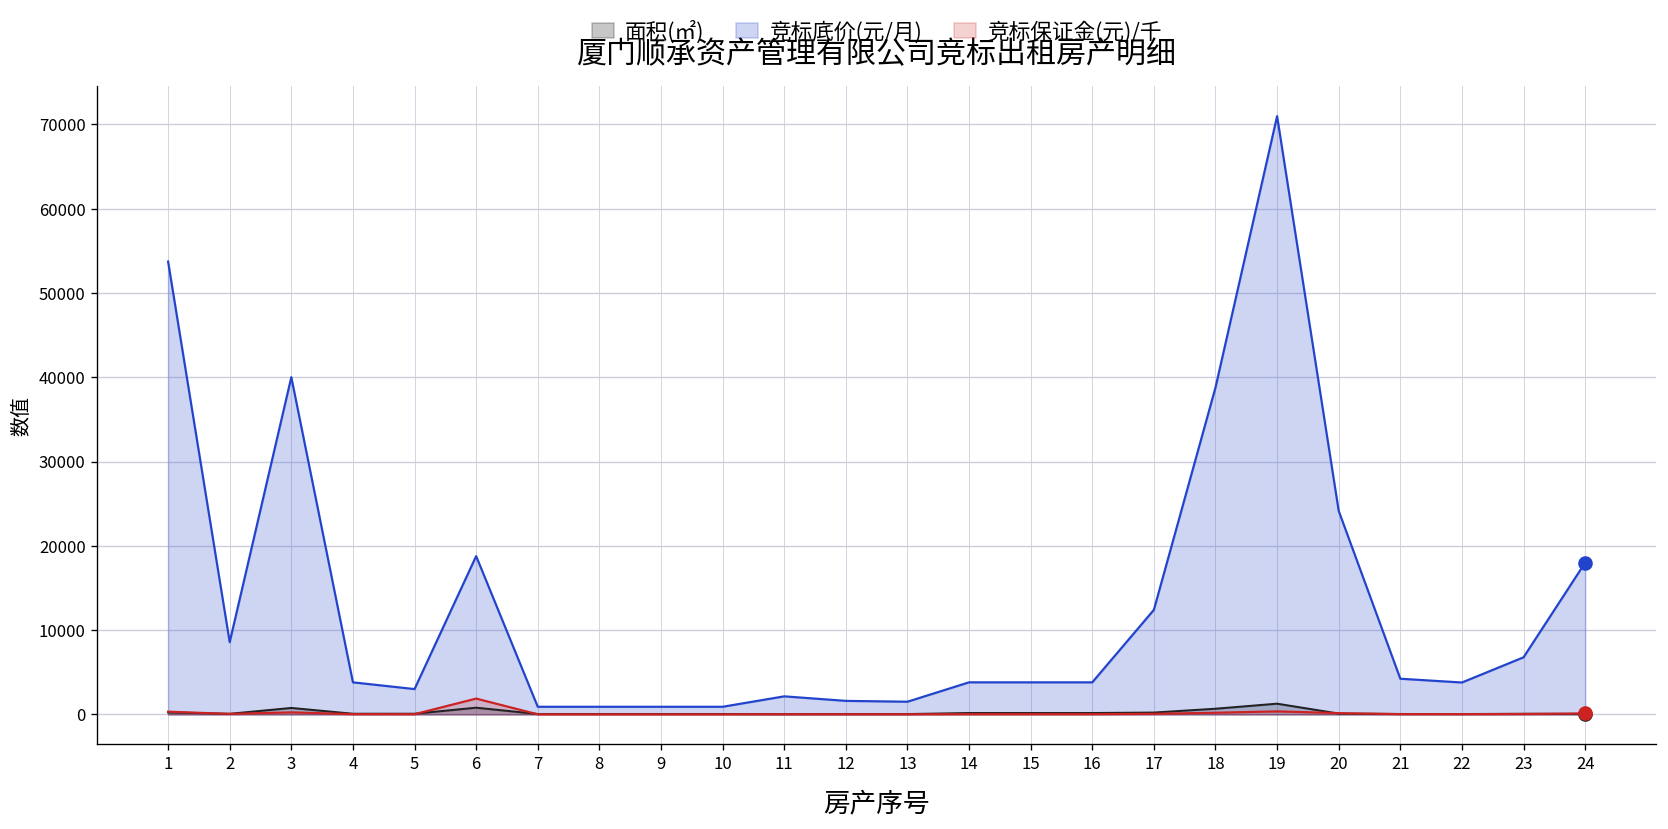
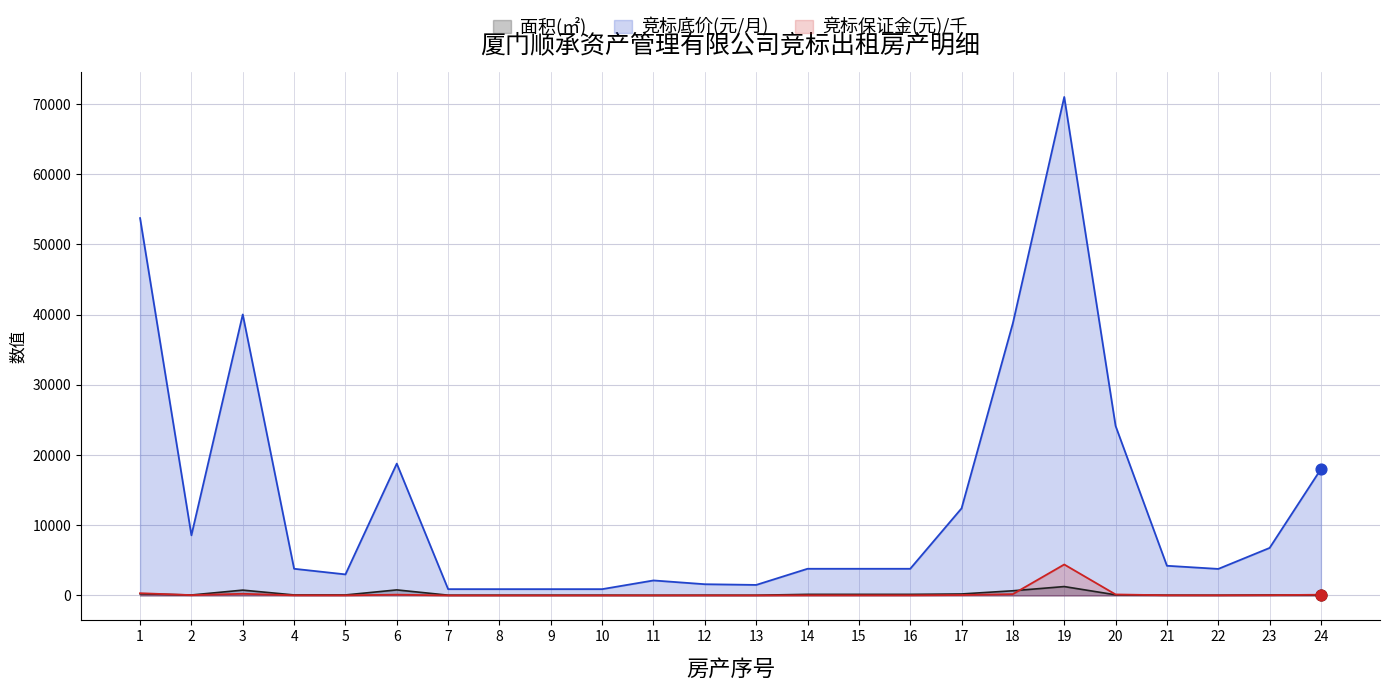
竞标保证金(元)/千, 6: 2000 -> 0
竞标保证金(元)/千, 19: 0 -> 4000
